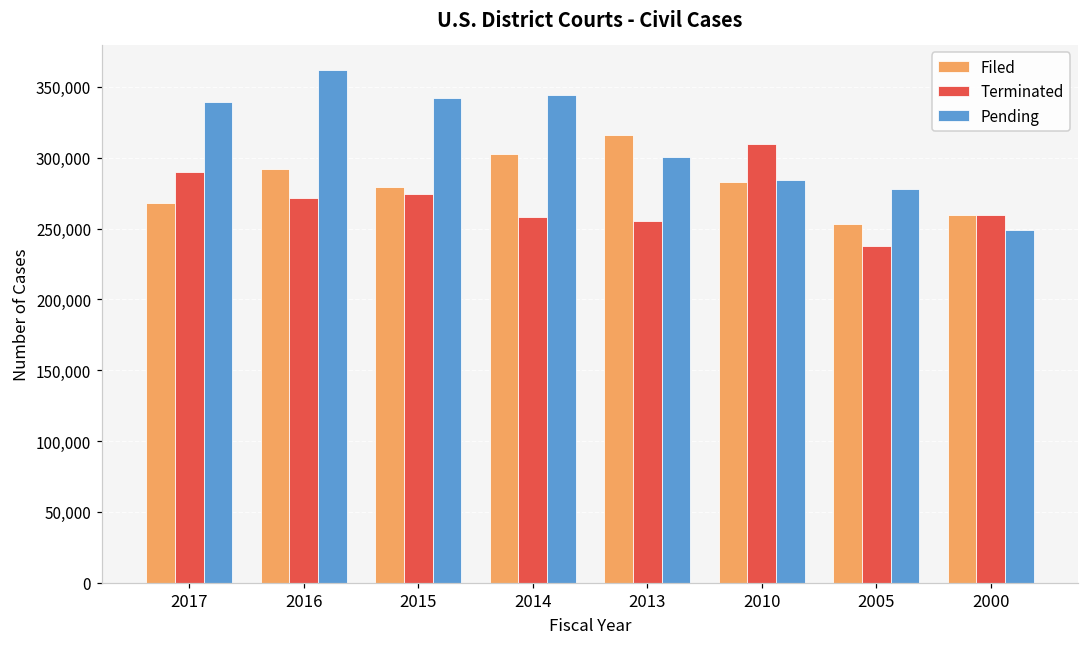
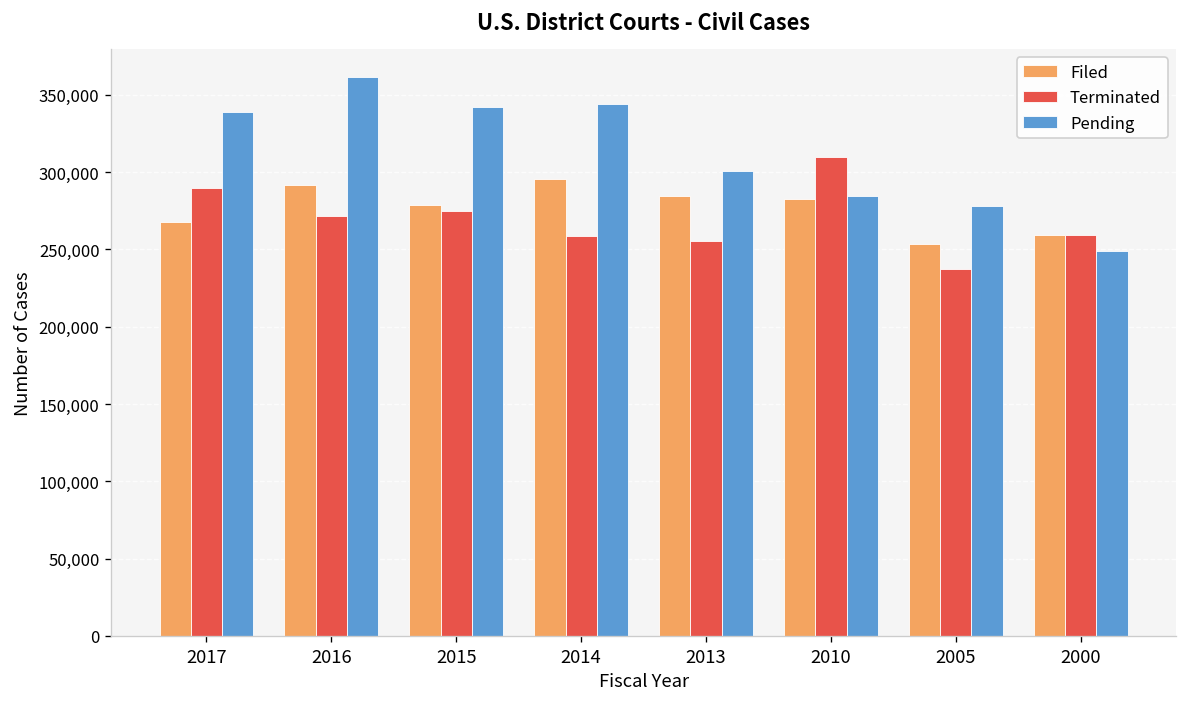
Filed, 2014: 303,000 -> 295,000
Filed, 2013: 316,000 -> 285,000
